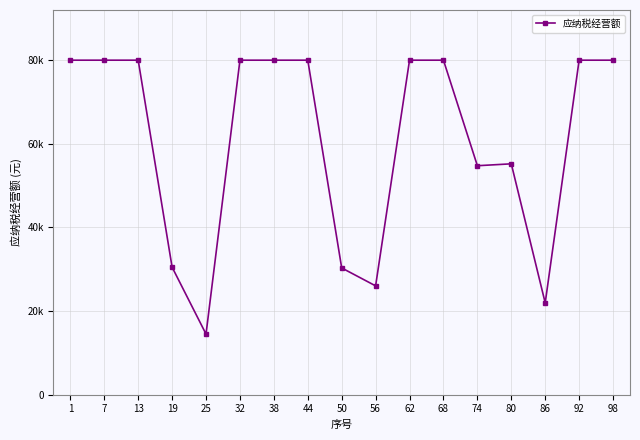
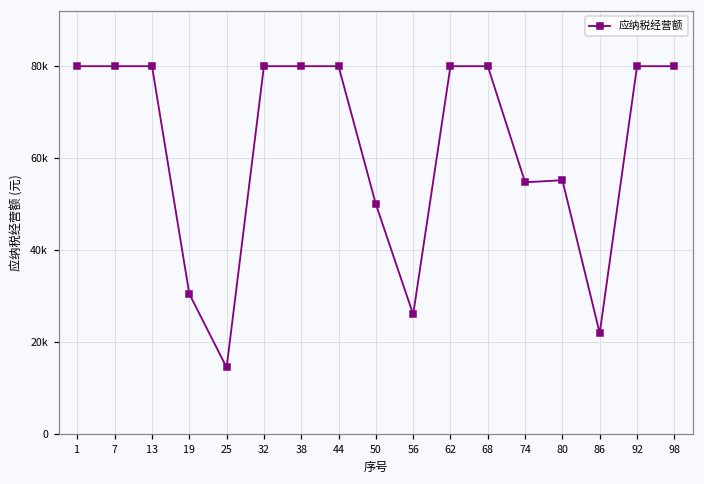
50: 30000 -> 50000
